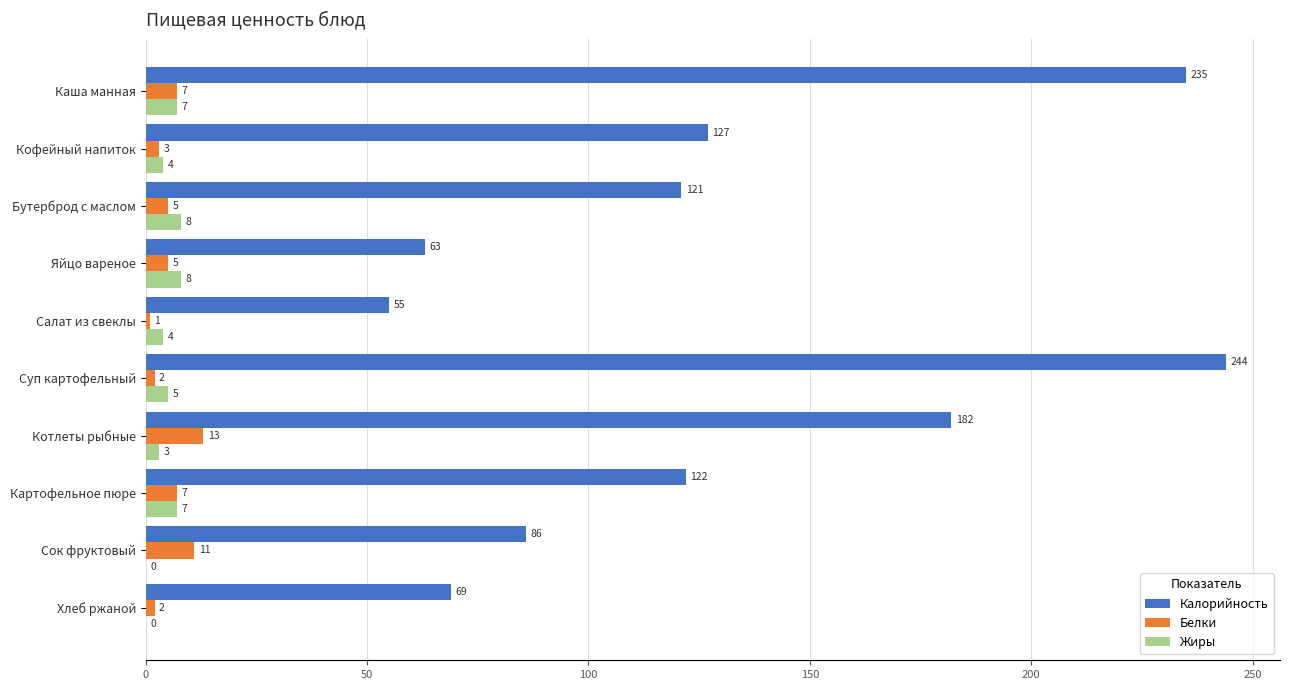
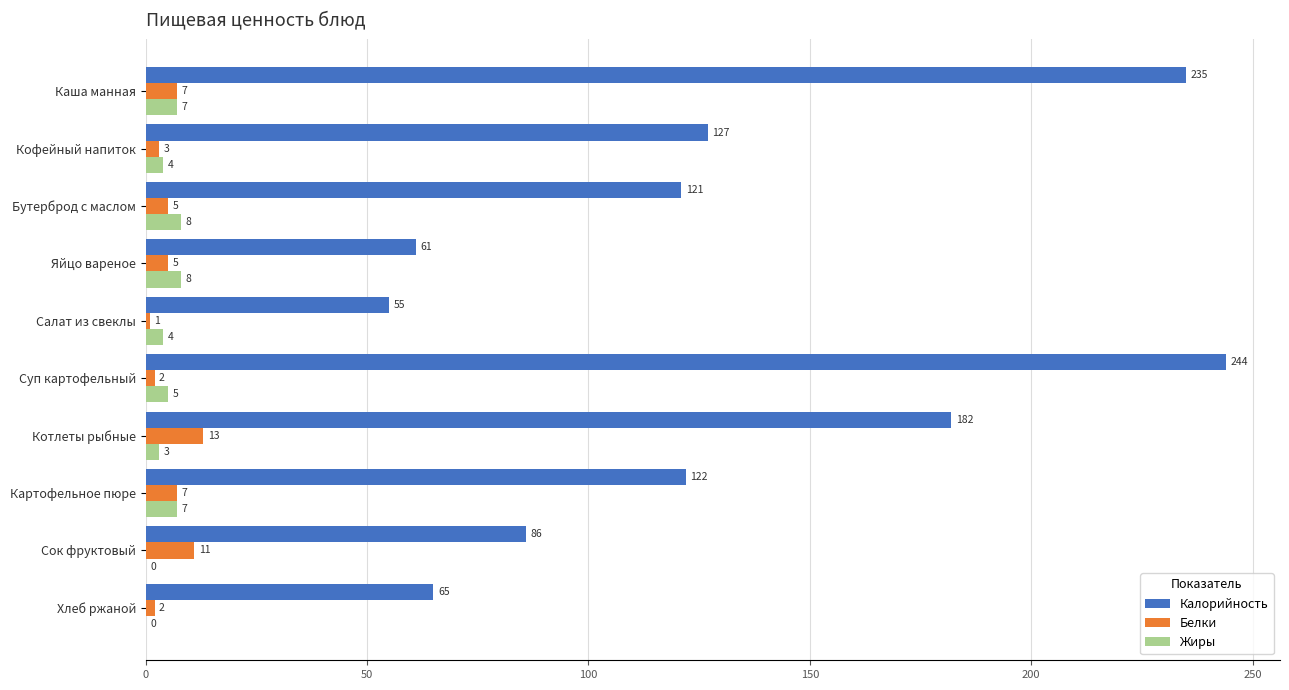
Калорийность, Яйцо вареное: 63 -> 61
Калорийность, Хлеб ржаной: 69 -> 65
